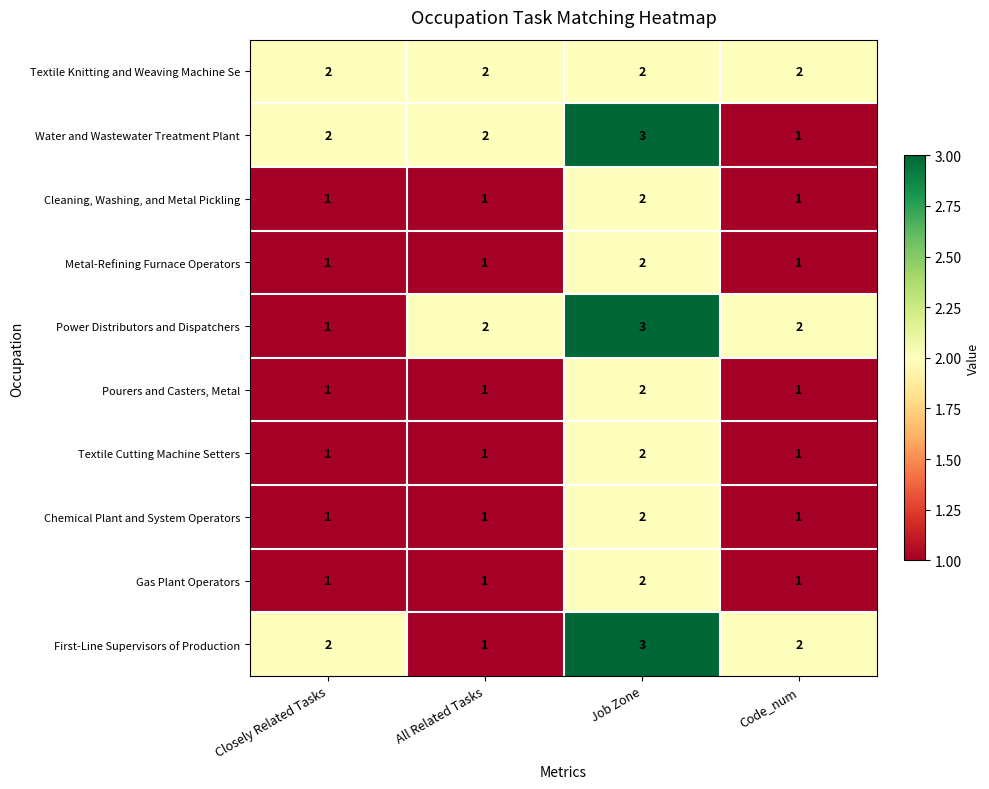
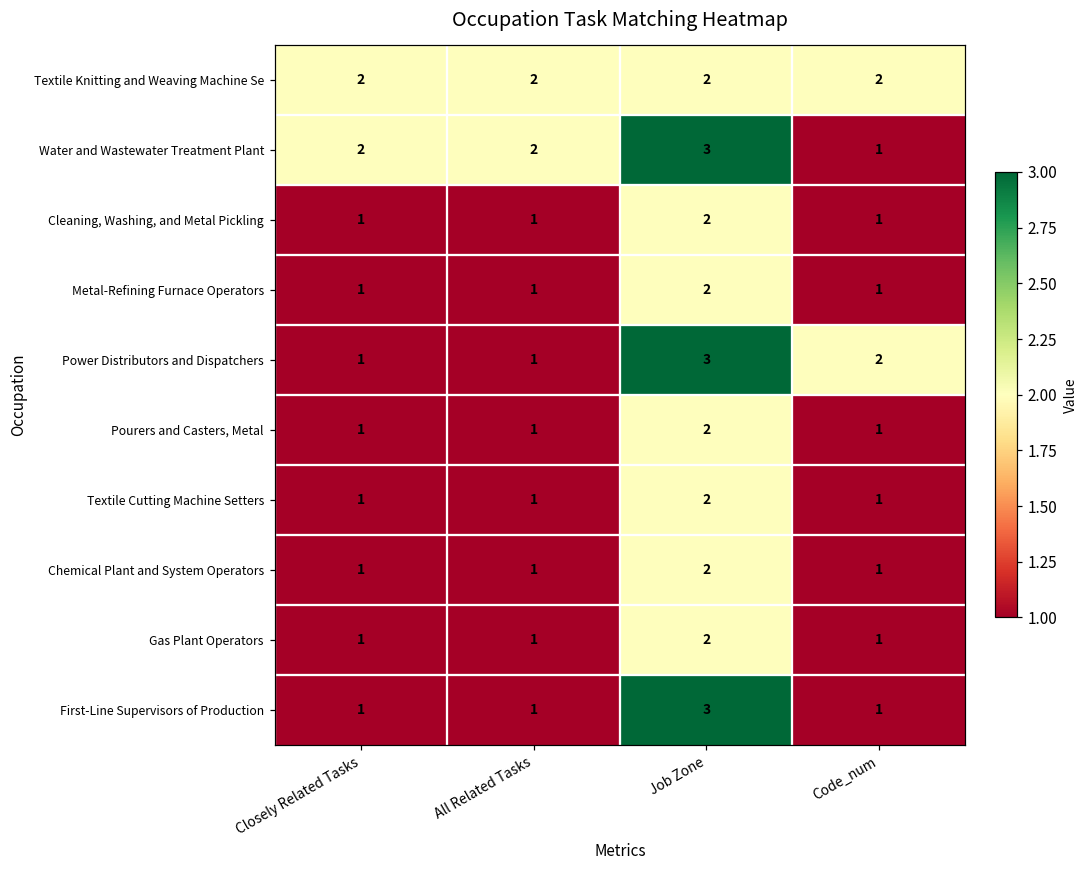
Power Distributors and Dispatchers, All Related Tasks: 2 -> 1
First-Line Supervisors of Production, Closely Related Tasks: 2 -> 1
First-Line Supervisors of Production, Code_num: 2 -> 1
